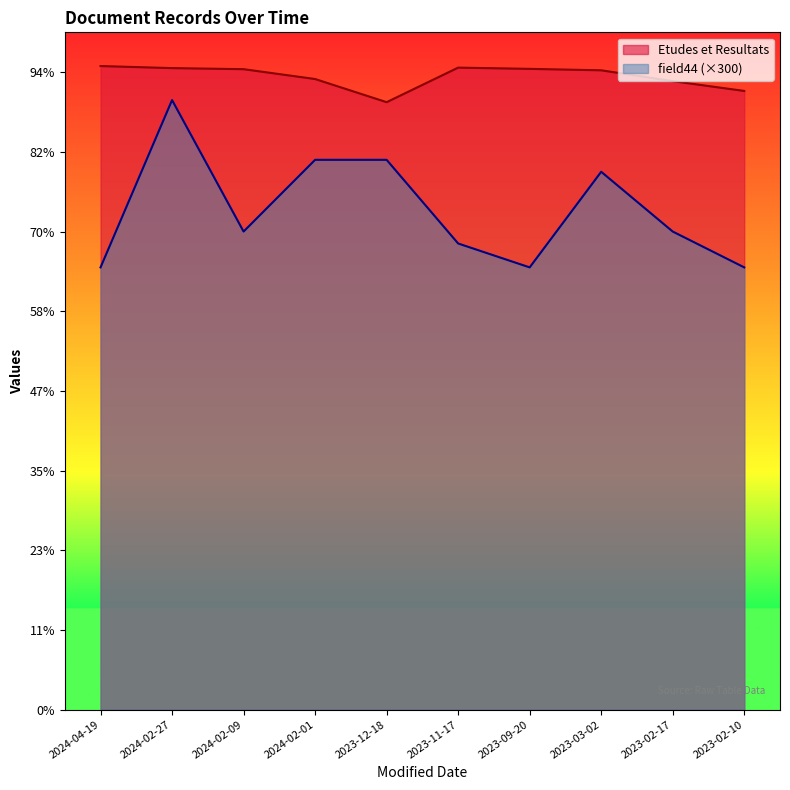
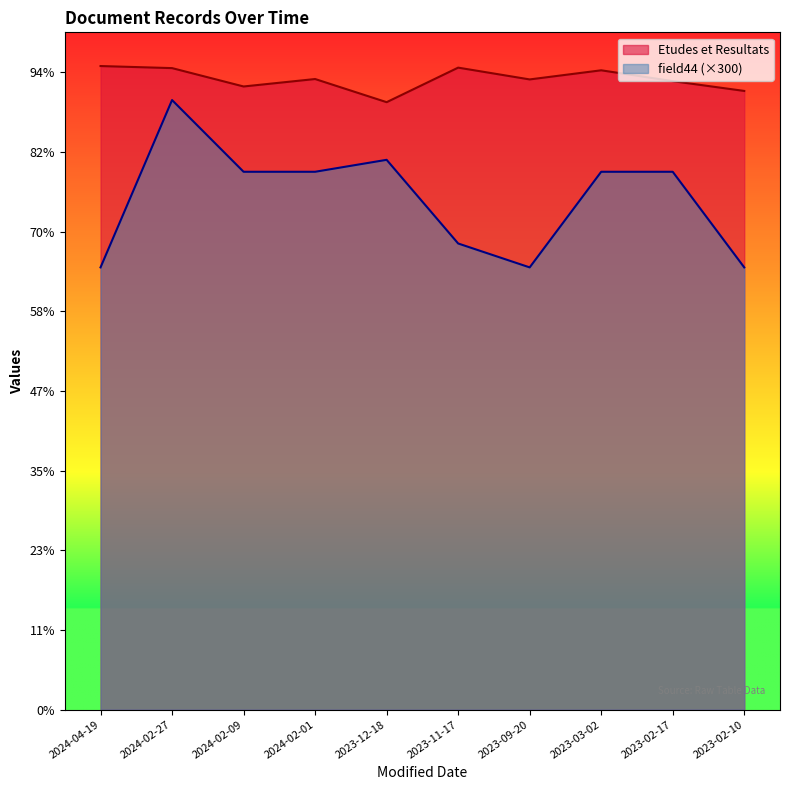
Etudes et Resultats, 2024-02-09: 94% -> 92%
field44 (×300), 2024-02-09: 71% -> 79%
field44 (×300), 2024-02-01: 81% -> 79%
Etudes et Resultats, 2023-09-20: 94% -> 93%
field44 (×300), 2023-02-17: 71% -> 79%
